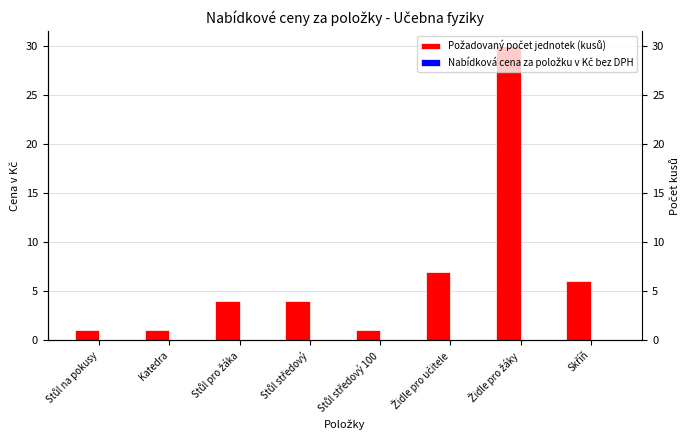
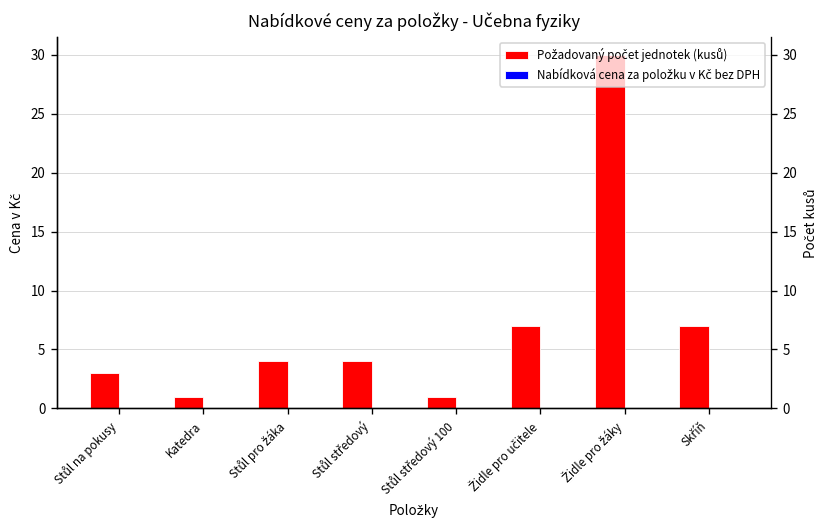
Požadovaný počet jednotek (kusů), Stůl na pokusy: 1 -> 3
Požadovaný počet jednotek (kusů), Skříň: 6 -> 7
